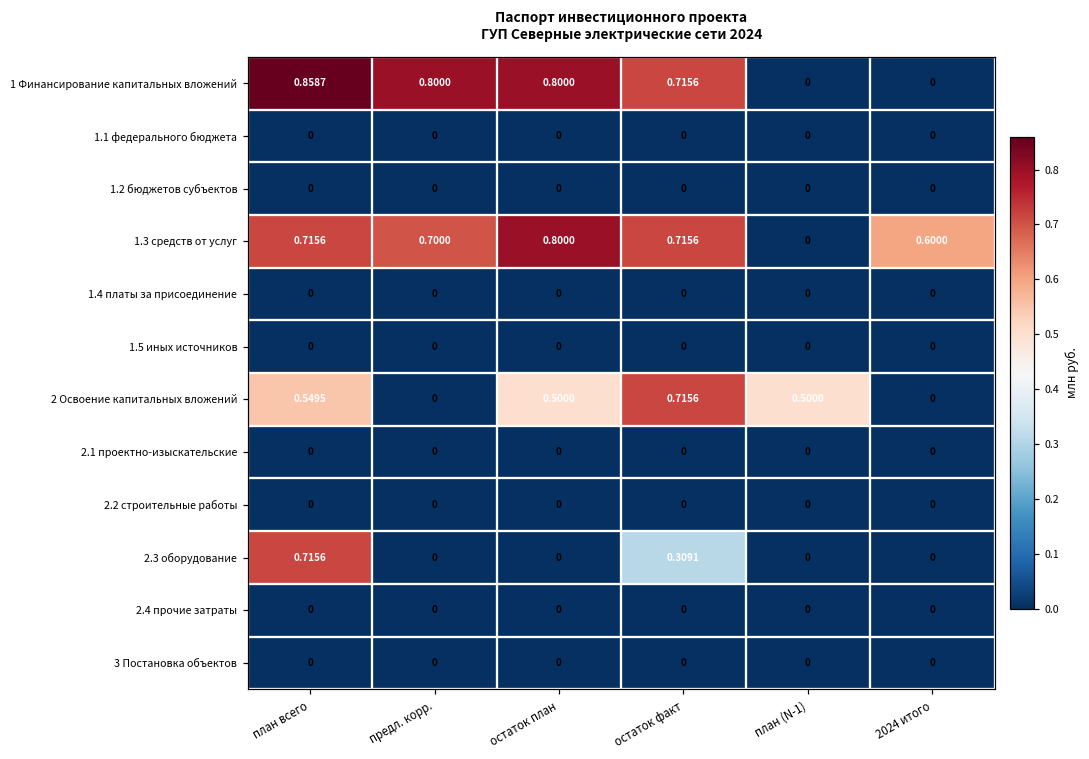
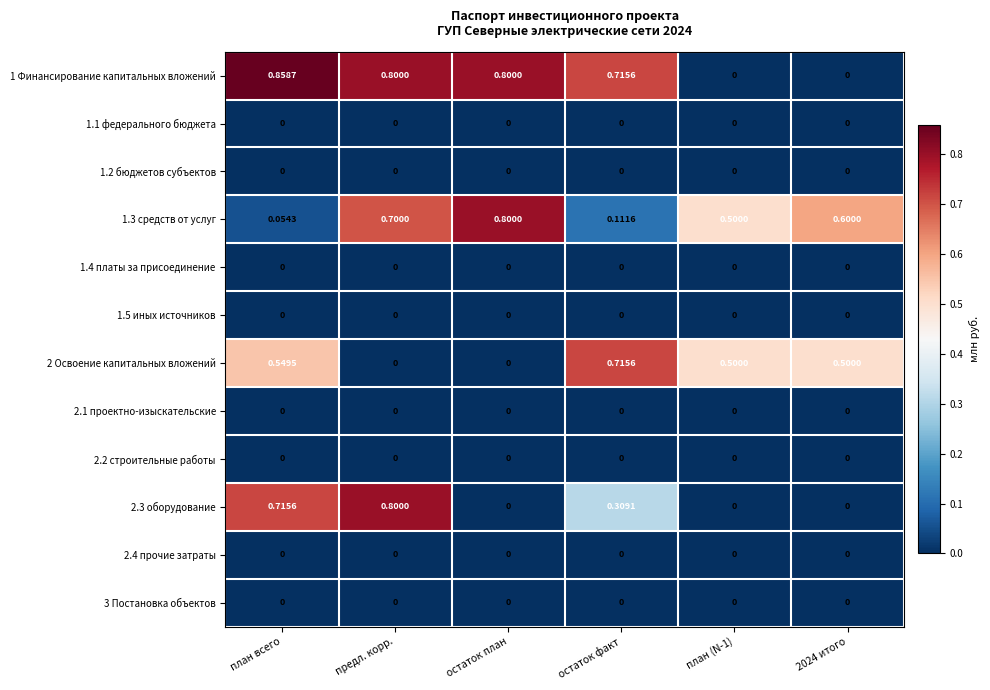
1.3 средств от услуг, план всего: 0.7156 -> 0.0543
1.3 средств от услуг, остаток факт: 0.7156 -> 0.1116
1.3 средств от услуг, план (N-1): 0 -> 0.5000
2 Освоение капитальных вложений, остаток план: 0.5000 -> 0
2 Освоение капитальных вложений, 2024 итого: 0 -> 0.5000
2.3 оборудование, предл. корр.: 0 -> 0.8000
